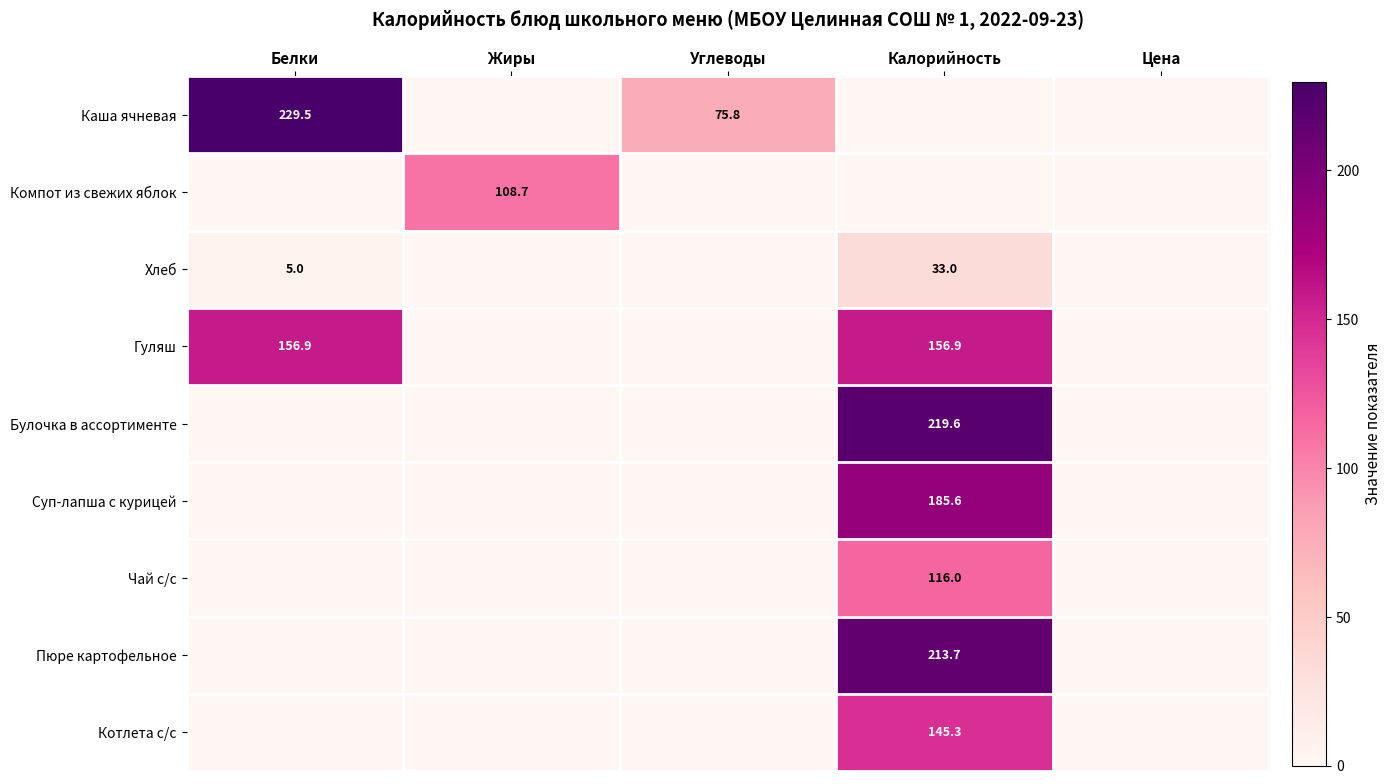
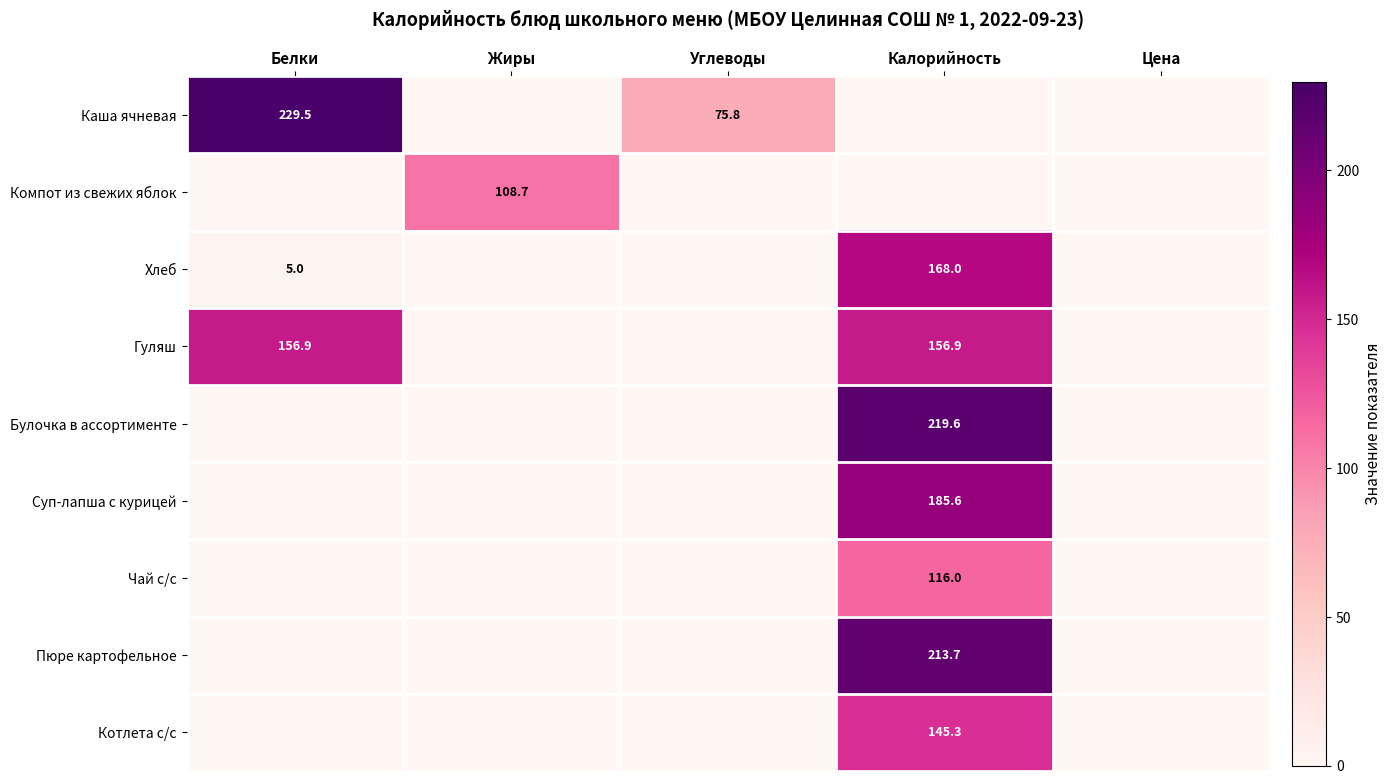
Хлеб, Калорийность: 33.0 -> 168.0
